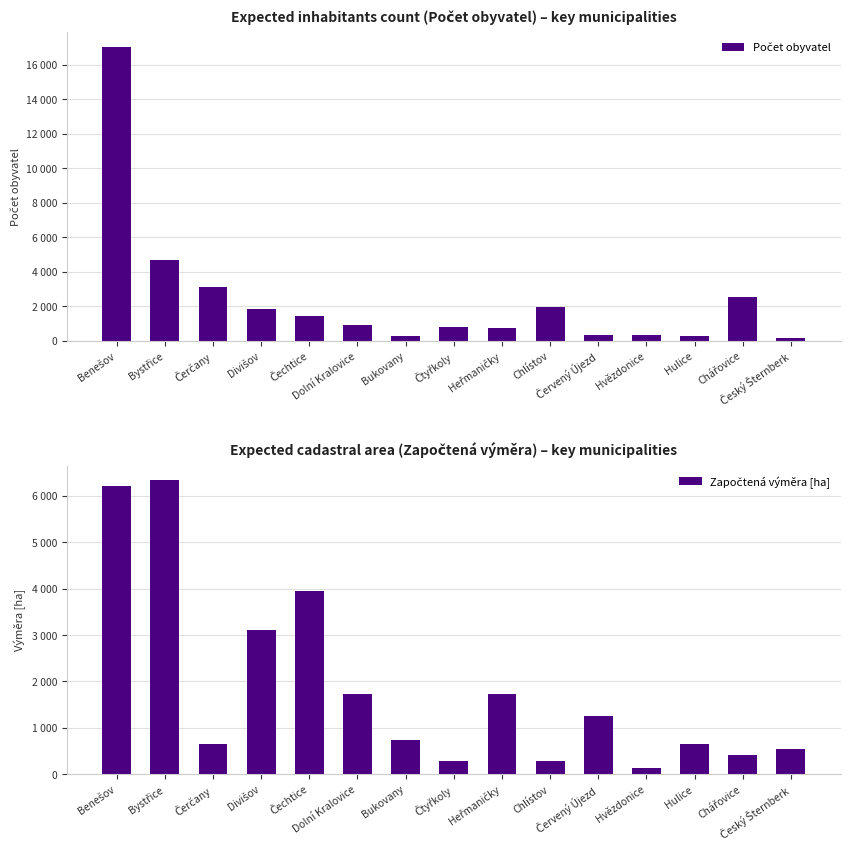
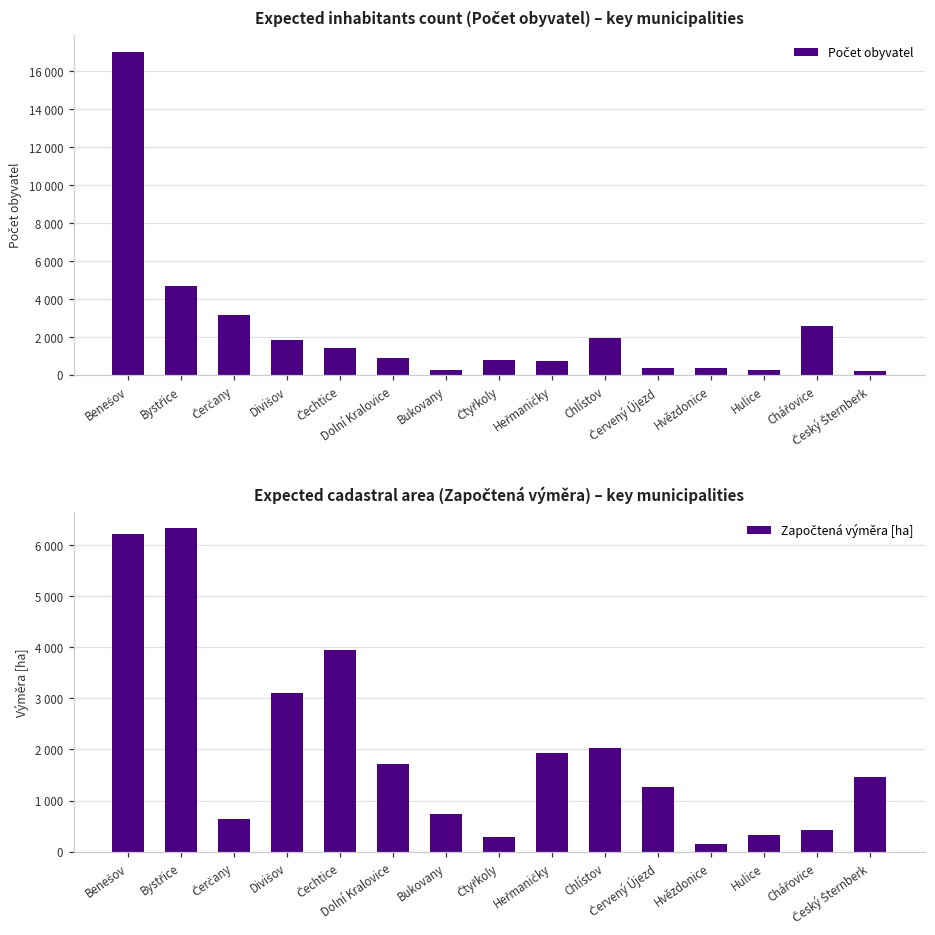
Expected cadastral area (Započtená výměra) – key municipalities, Heřmaničky: 1700 -> 1900
Expected cadastral area (Započtená výměra) – key municipalities, Chlístov: 300 -> 2000
Expected cadastral area (Započtená výměra) – key municipalities, Hulice: 600 -> 300
Expected cadastral area (Započtená výměra) – key municipalities, Český Šternberk: 500 -> 1500
